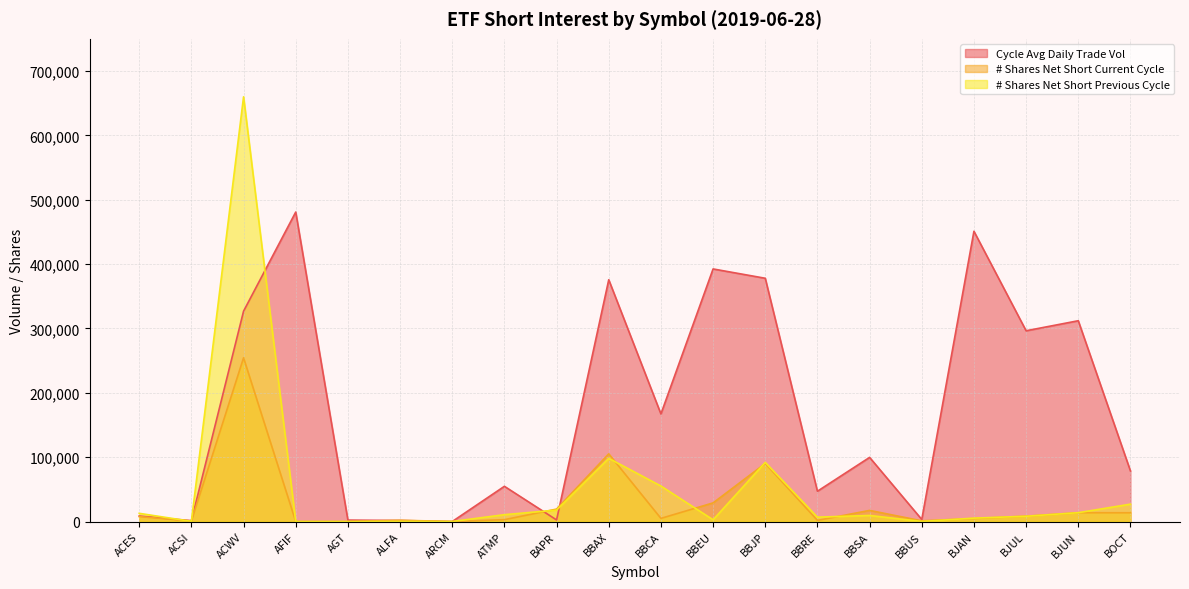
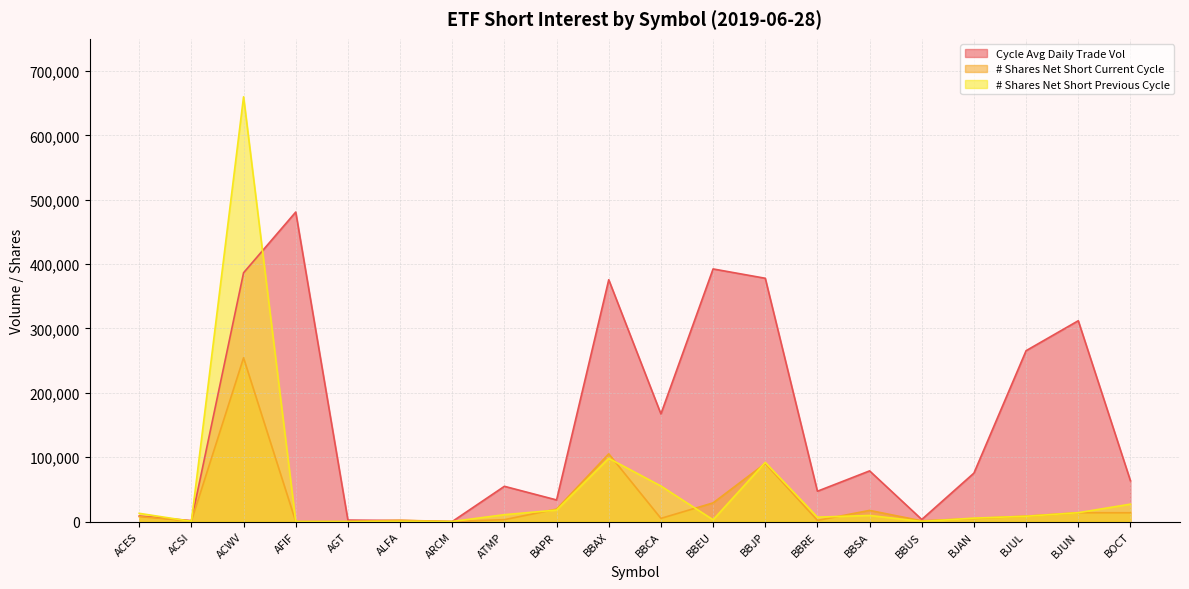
Cycle Avg Daily Trade Vol, ACWV: 330,000 -> 390,000
Cycle Avg Daily Trade Vol, BAPR: 0 -> 30,000
Cycle Avg Daily Trade Vol, BBSA: 100,000 -> 80,000
Cycle Avg Daily Trade Vol, BJAN: 450,000 -> 80,000
Cycle Avg Daily Trade Vol, BJUL: 300,000 -> 270,000
Cycle Avg Daily Trade Vol, BOCT: 80,000 -> 60,000
